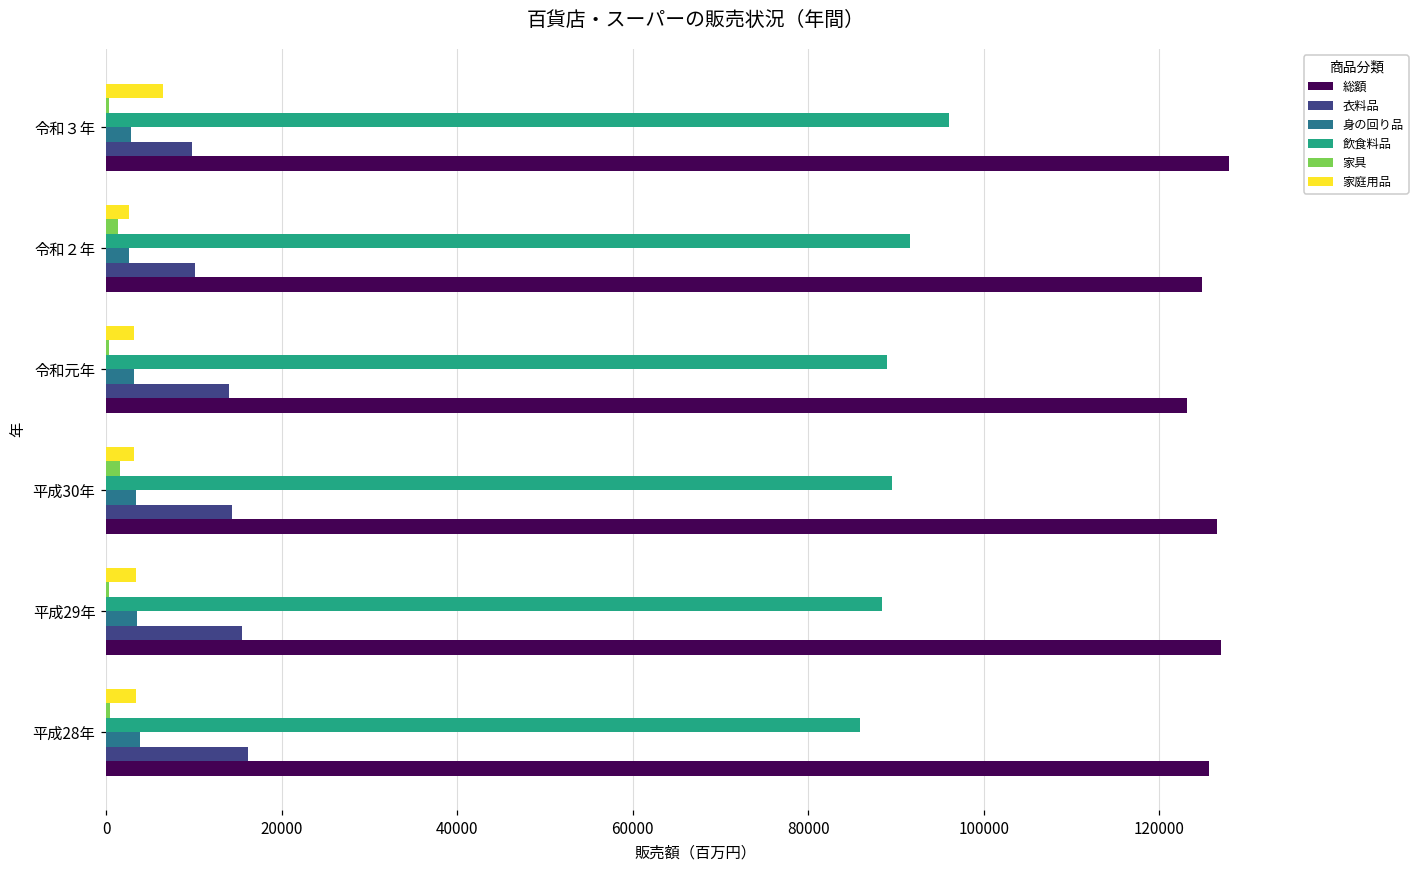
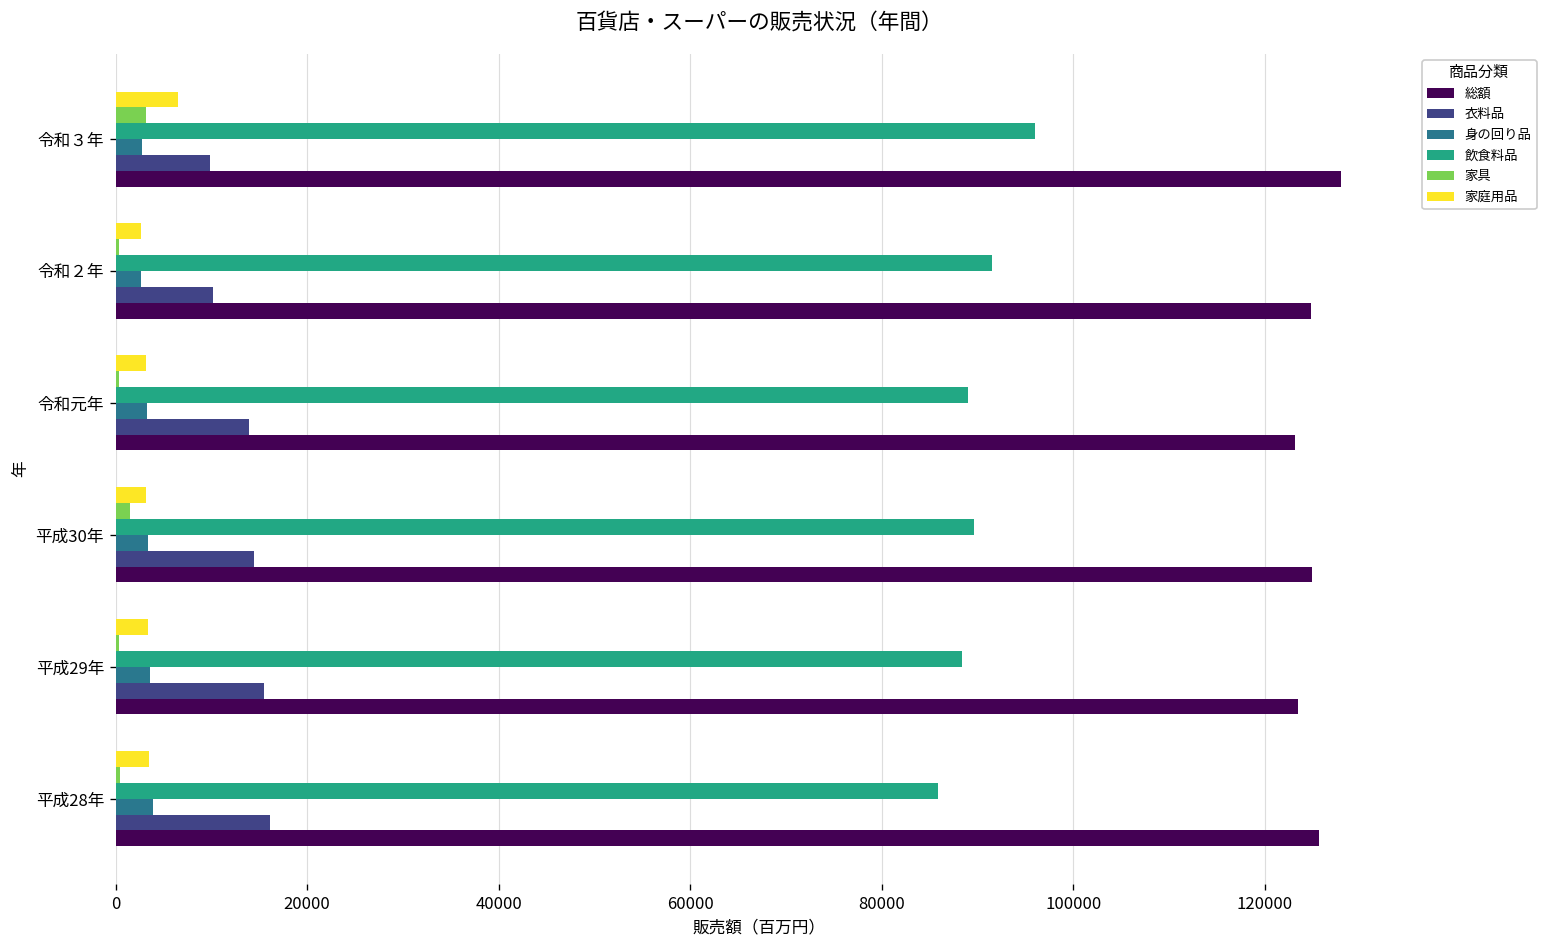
家具, 令和３年: 0 -> 3000
家具, 令和２年: 1000 -> 0
総額, 平成30年: 127000 -> 125000
総額, 平成29年: 127000 -> 123000
